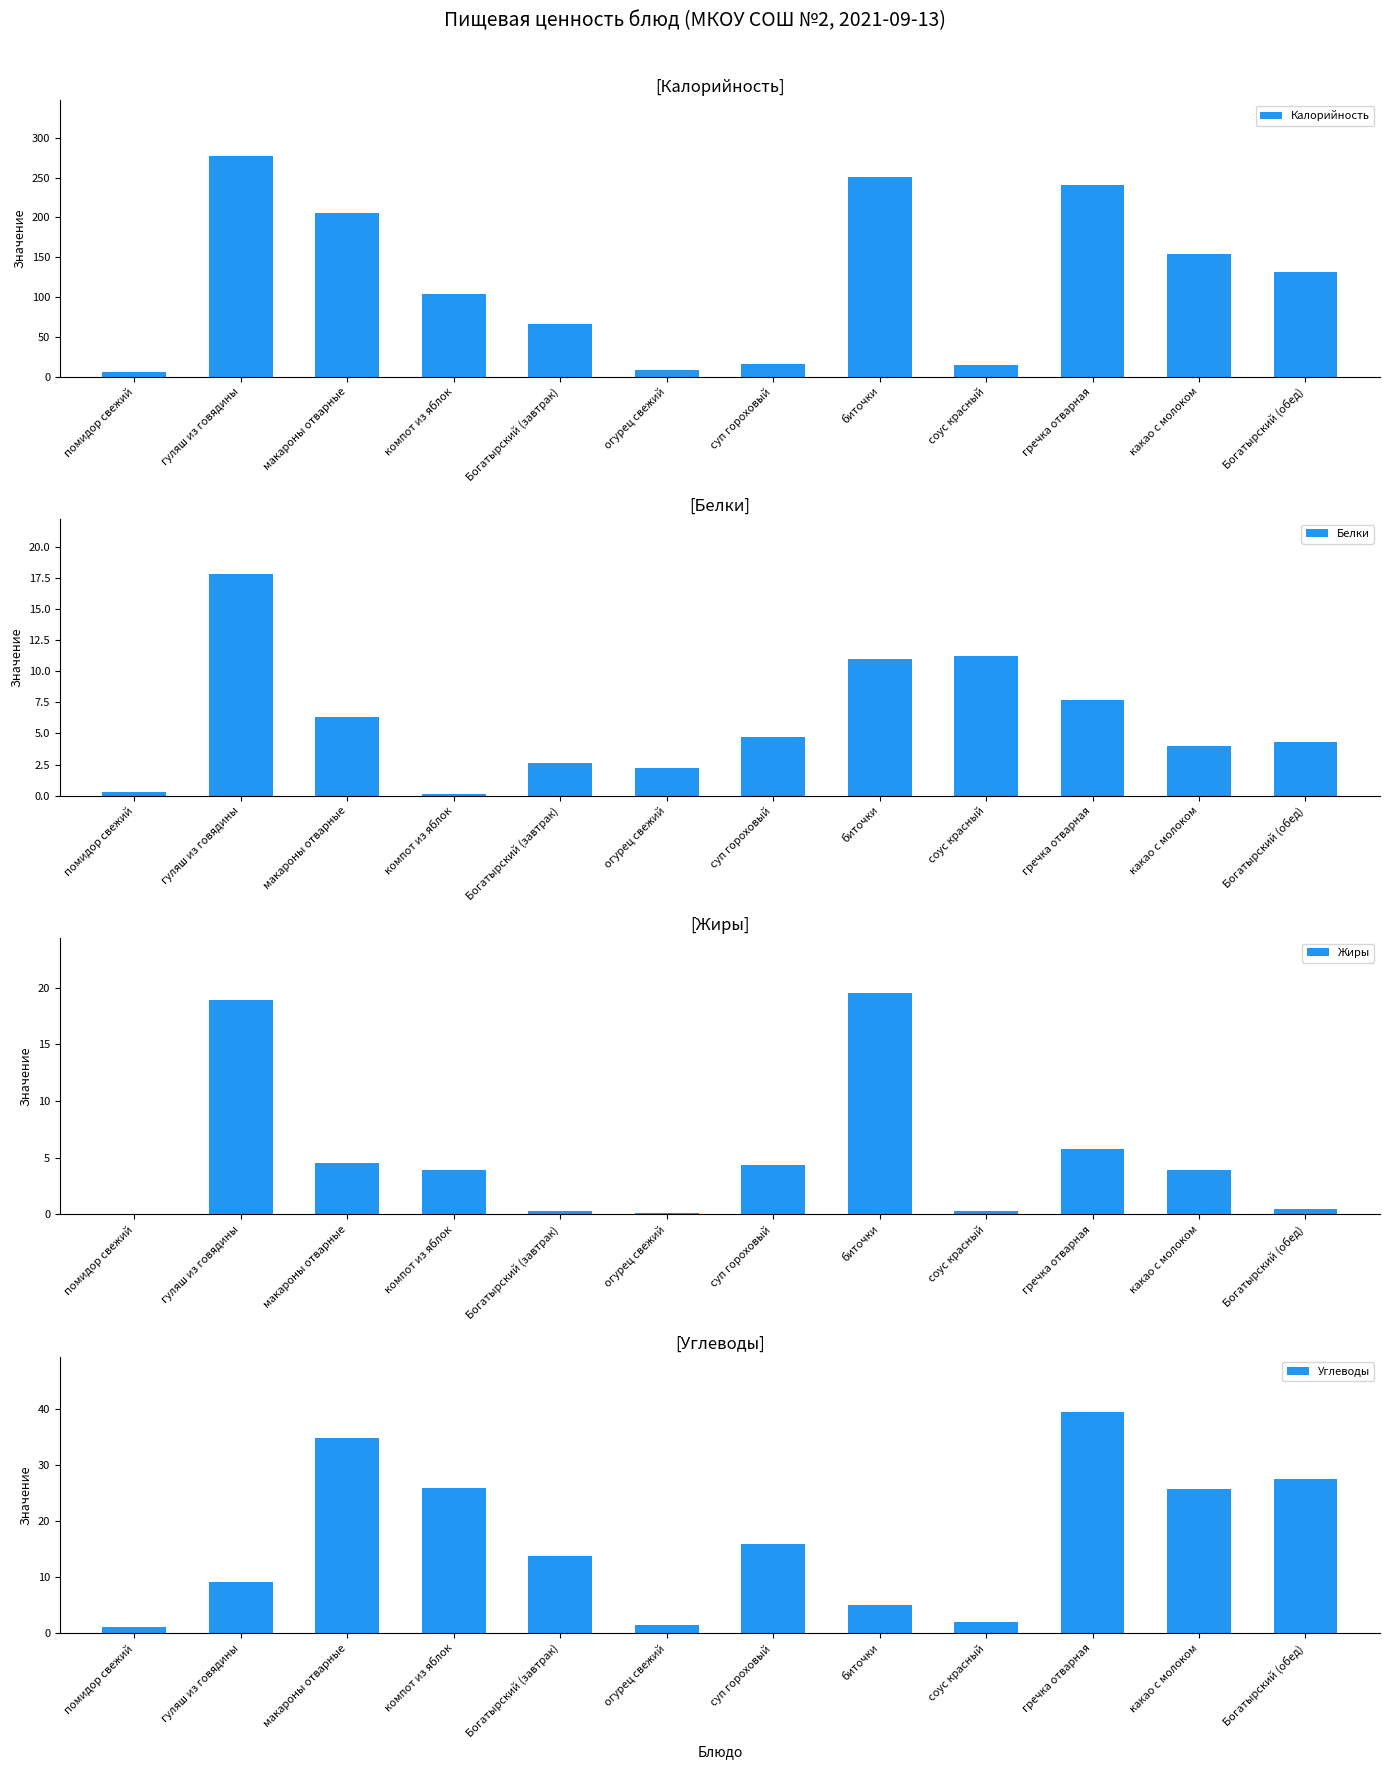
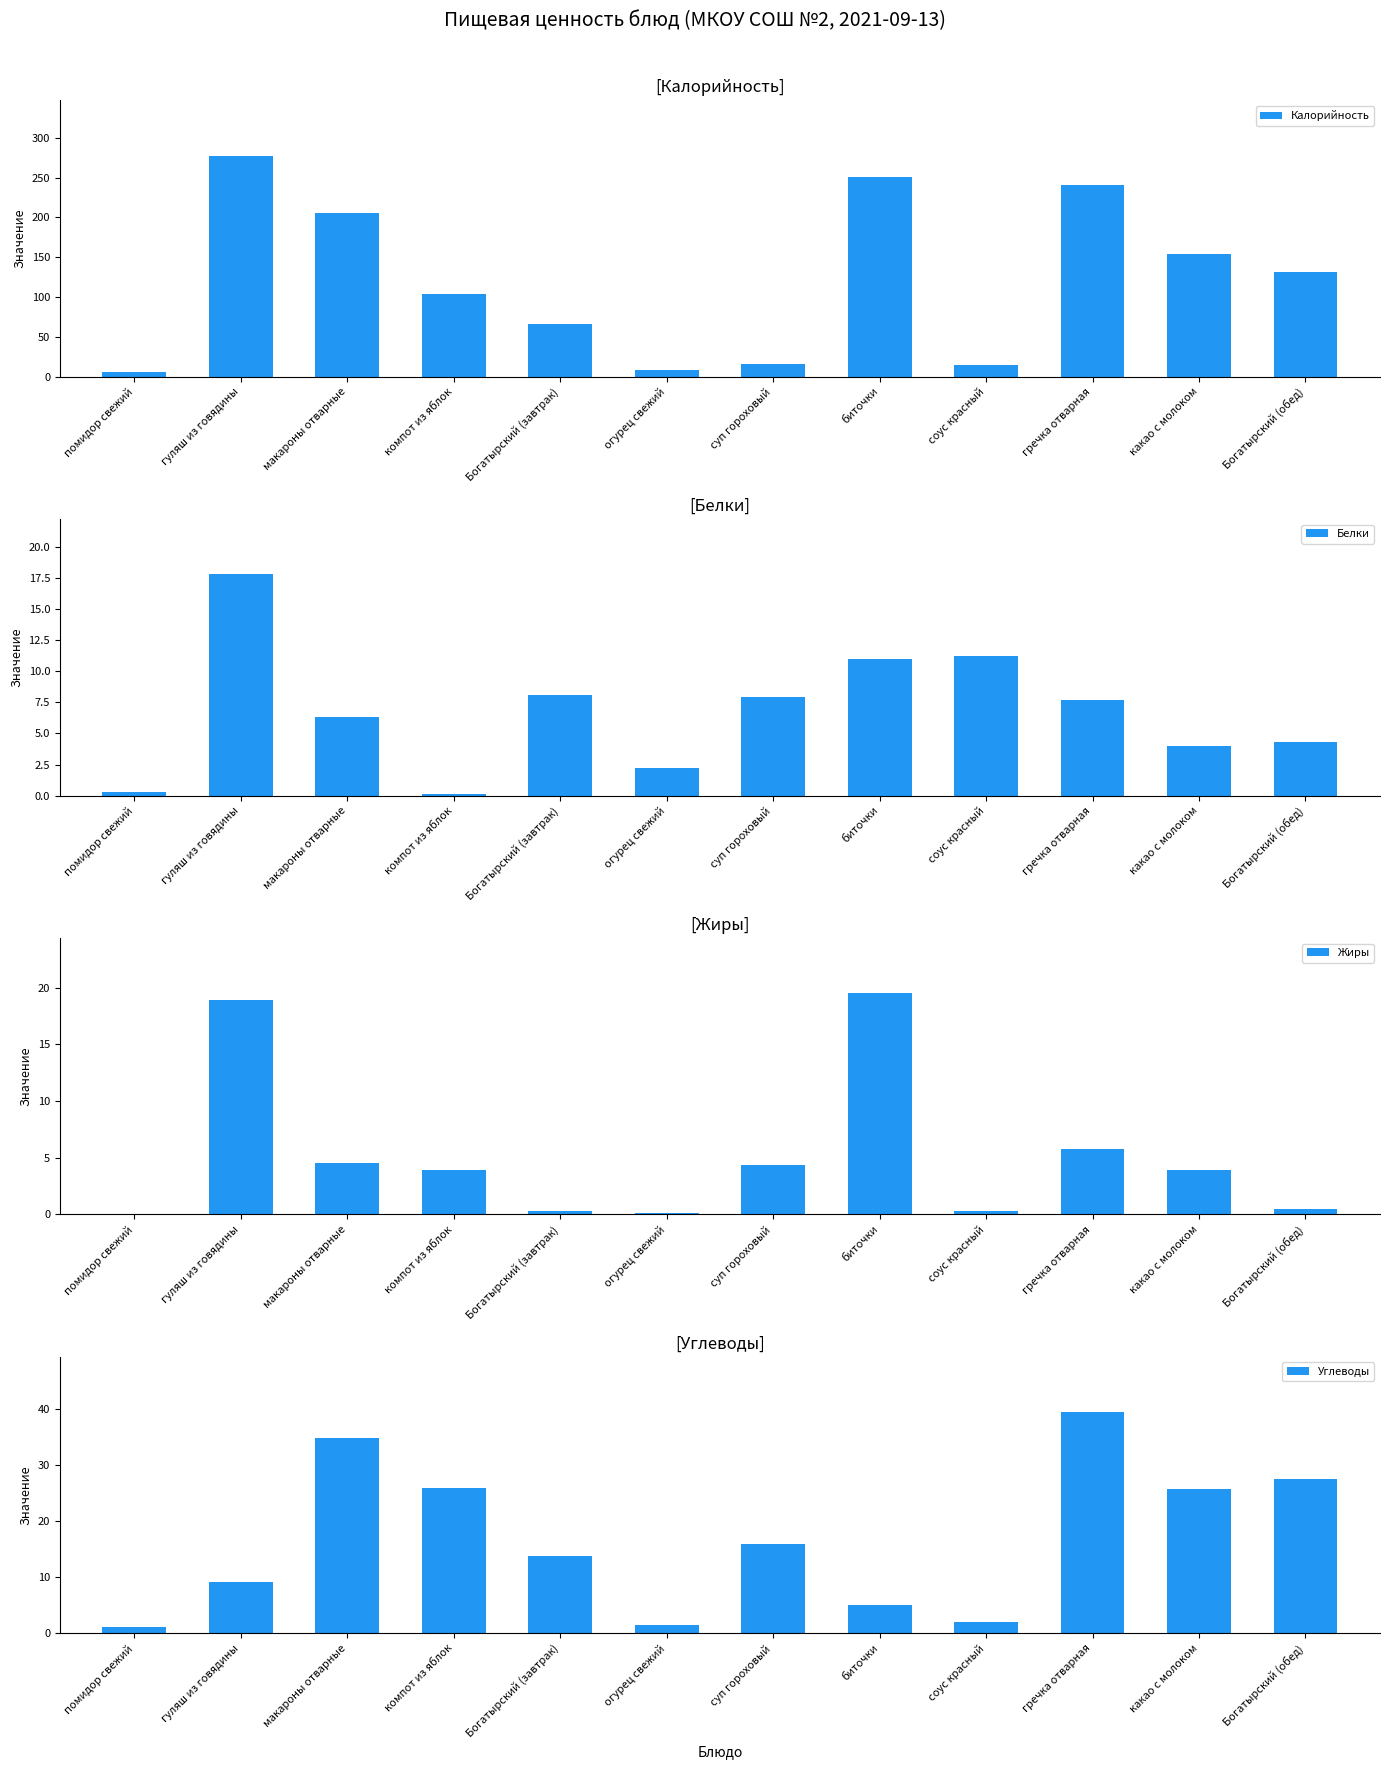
[Белки], Богатырский (завтрак): 2.6 -> 8.1
[Белки], суп гороховый: 4.7 -> 7.9
